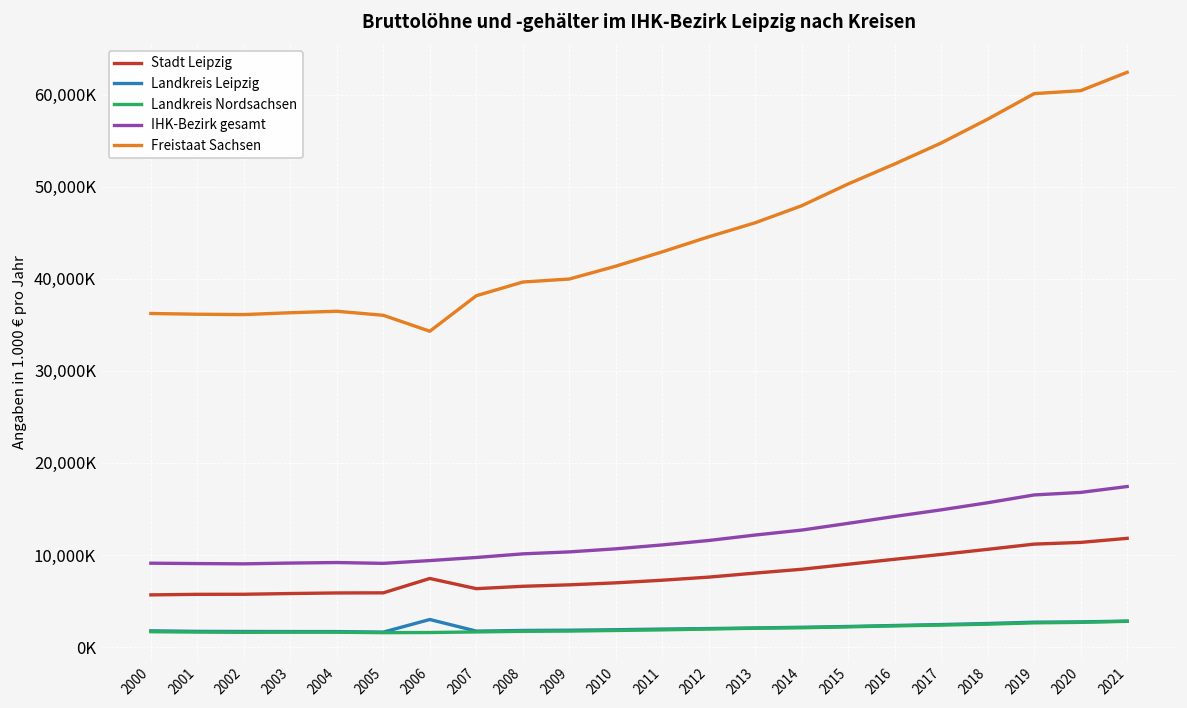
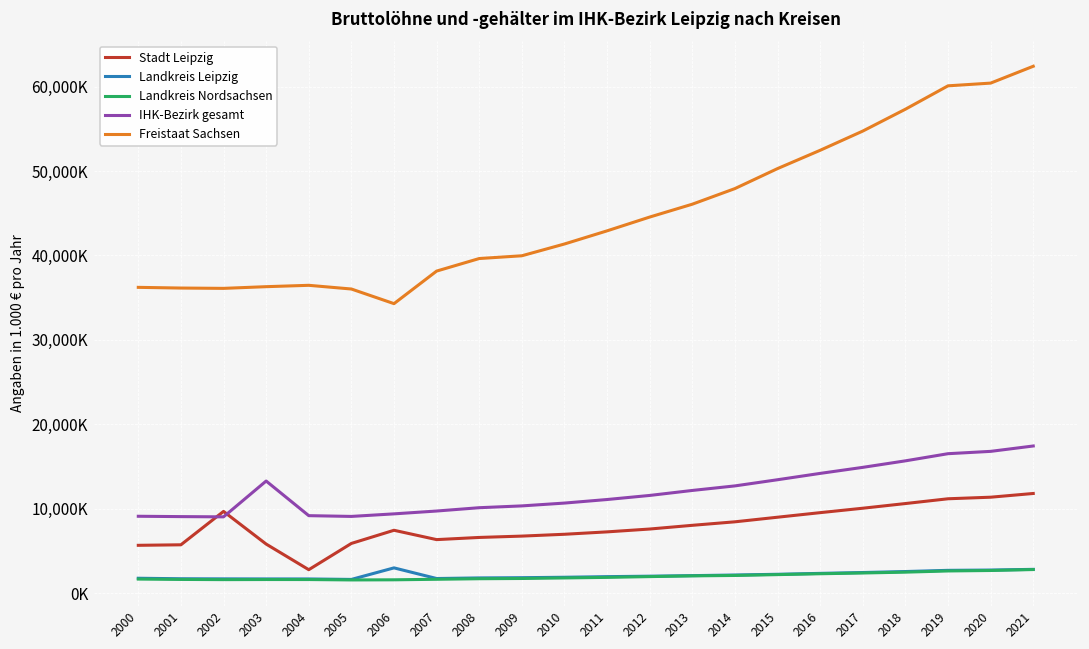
Stadt Leipzig, 2002: 6,000,000 -> 10,000,000
IHK-Bezirk gesamt, 2003: 9,000,000 -> 13,000,000
Stadt Leipzig, 2004: 6,000,000 -> 3,000,000
